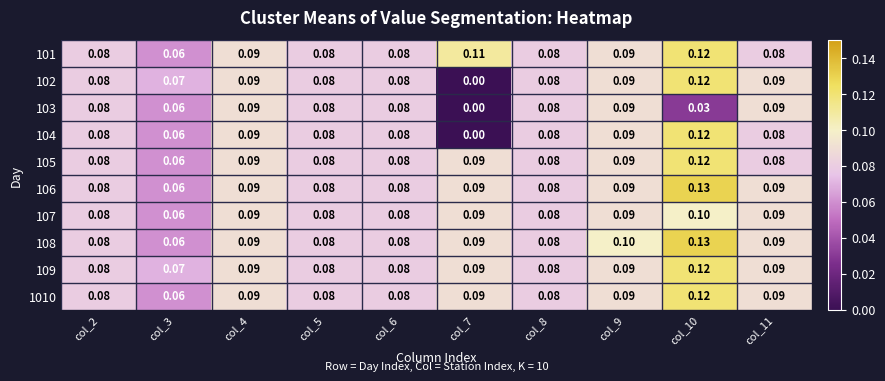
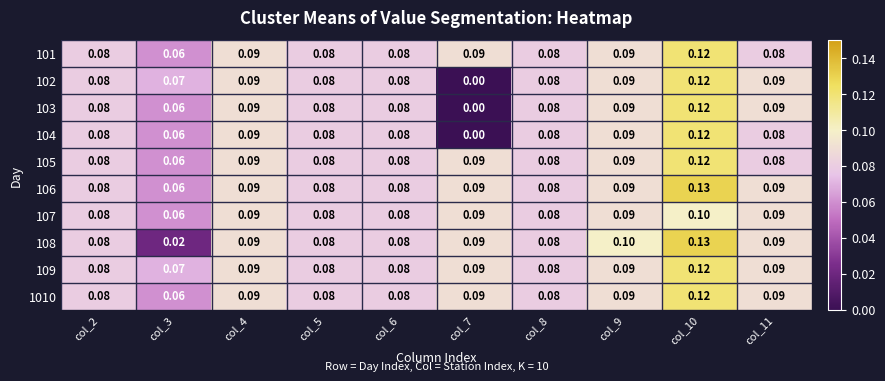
101, col_7: 0.11 -> 0.09
103, col_10: 0.03 -> 0.12
108, col_3: 0.06 -> 0.02
